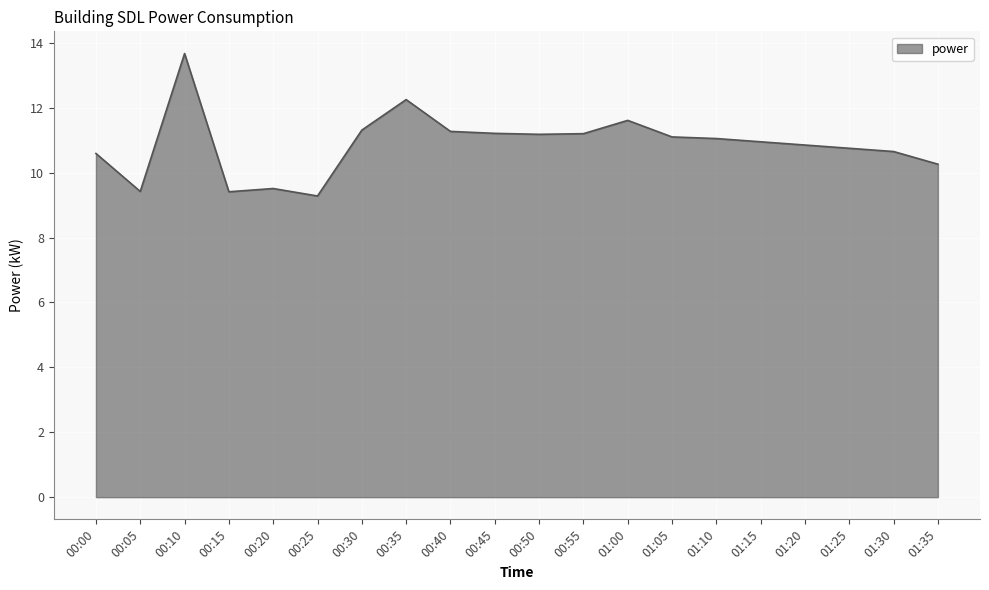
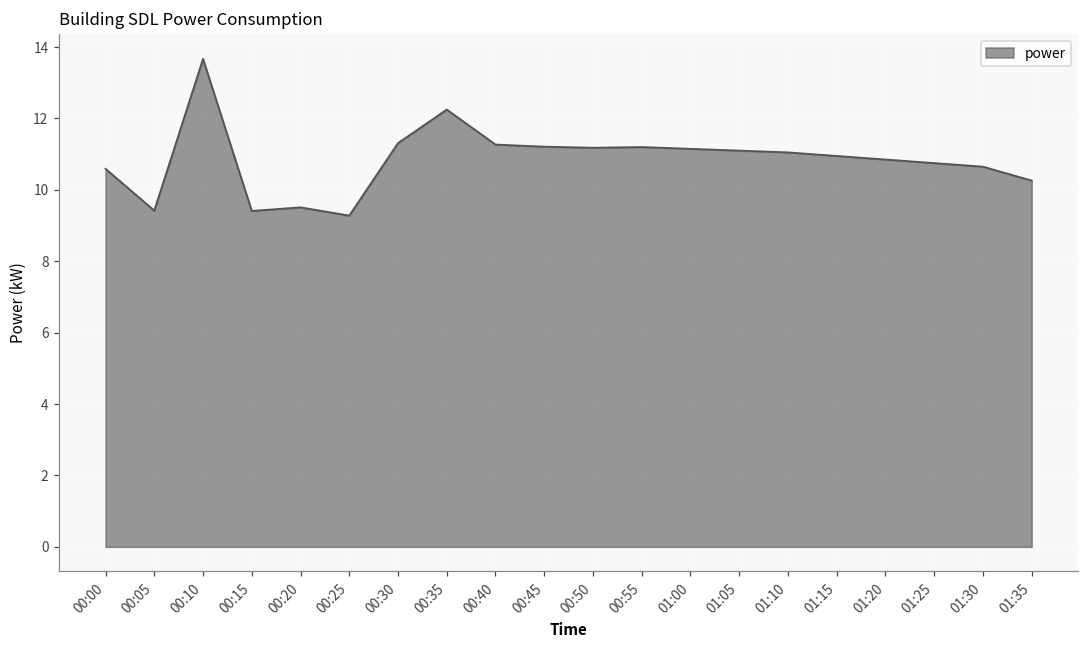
01:00: 11.6 -> 11.2
